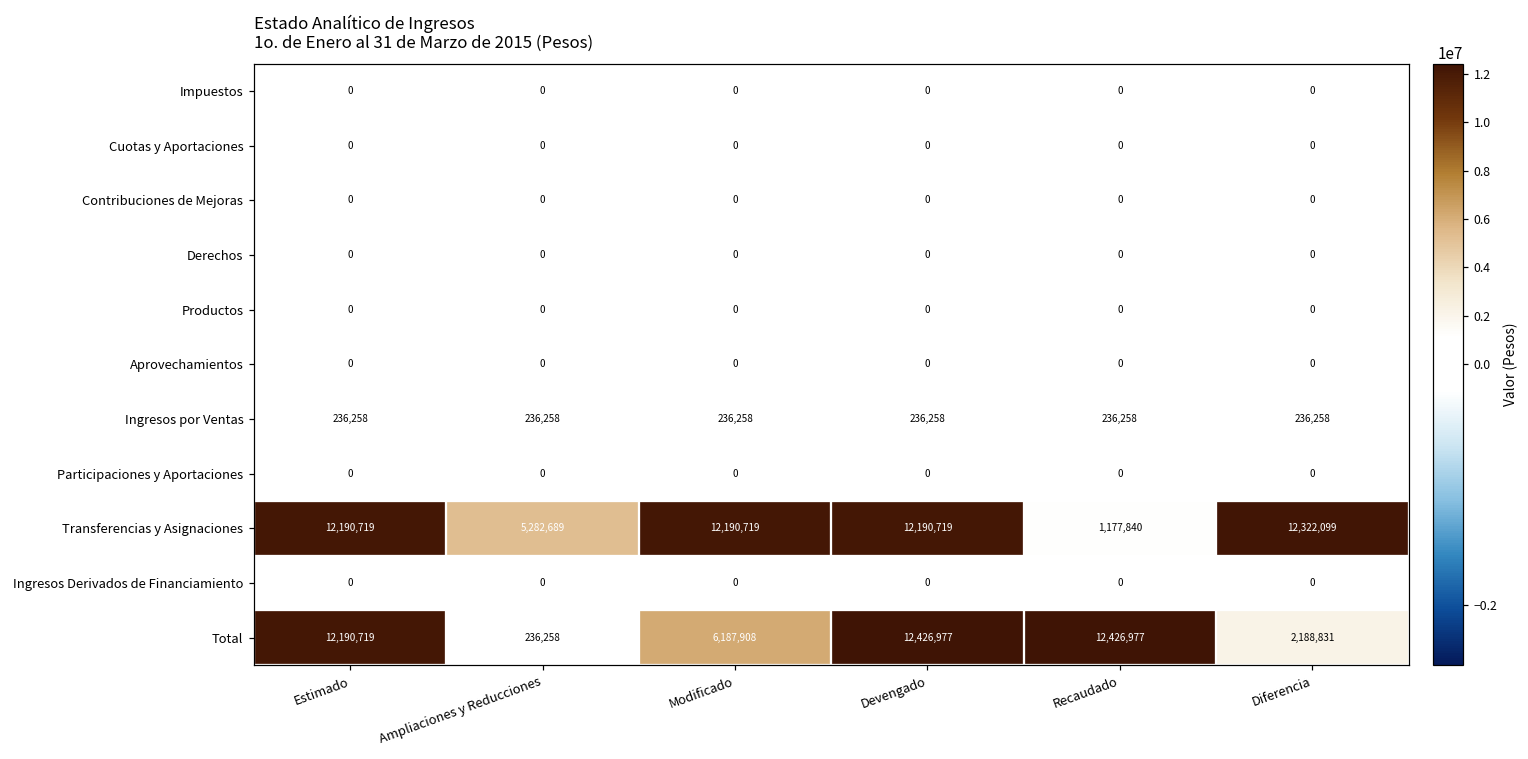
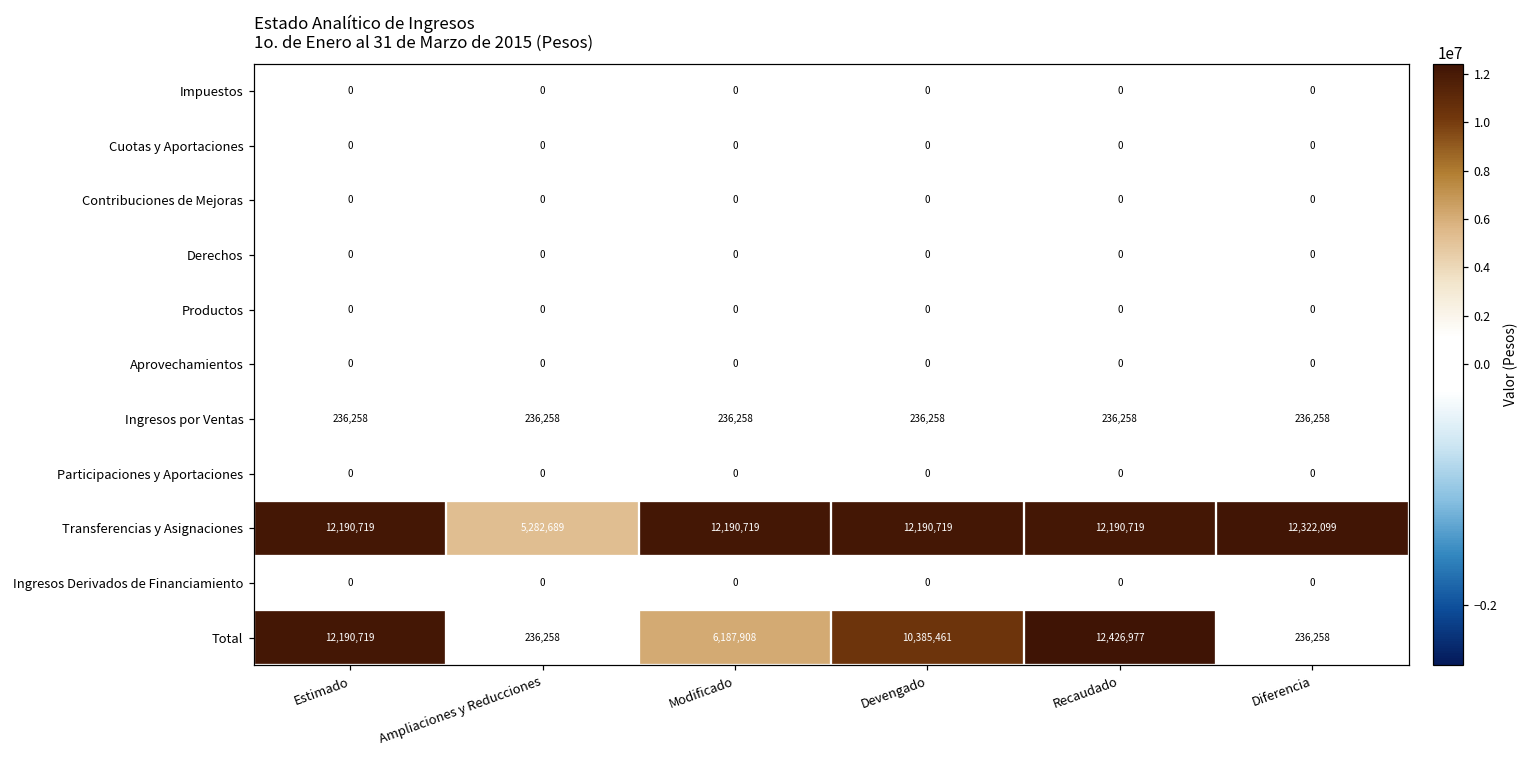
Transferencias y Asignaciones, Recaudado: 1,177,840 -> 12,190,719
Total, Devengado: 12,426,977 -> 10,385,461
Total, Diferencia: 2,188,831 -> 236,258
